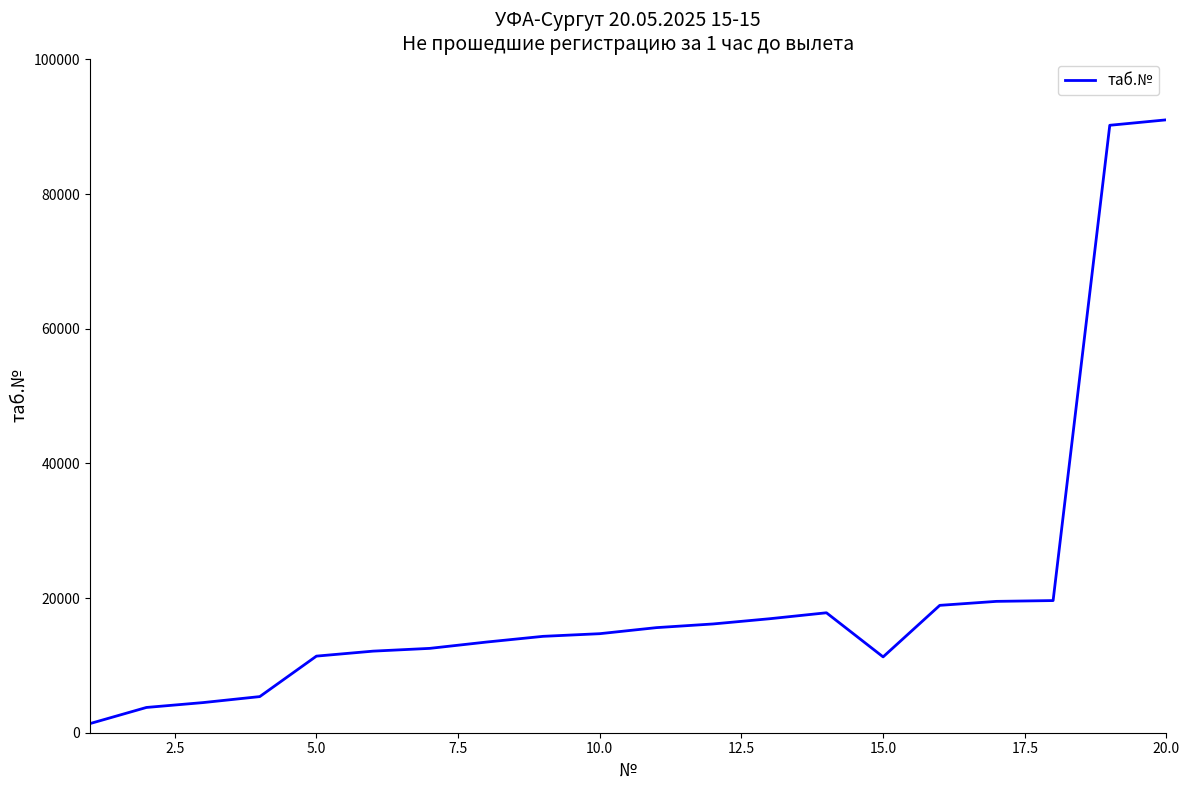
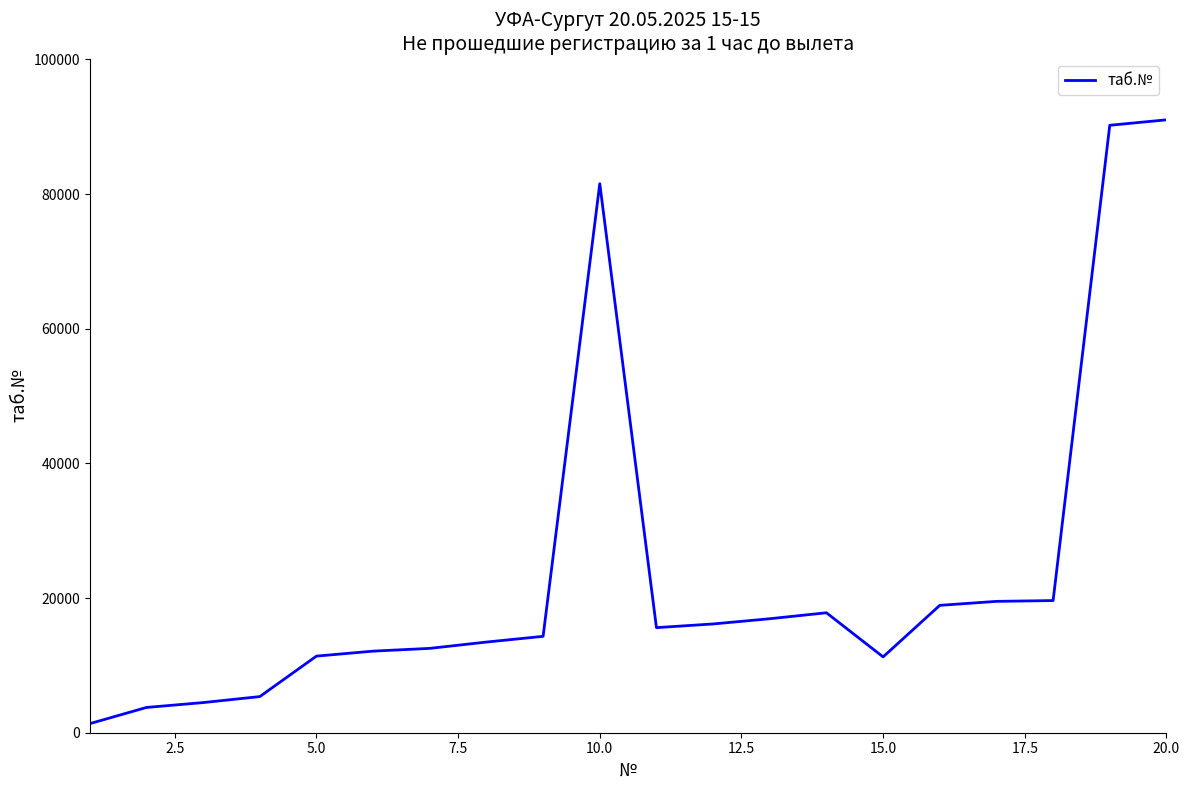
10.0: 15000 -> 82000
